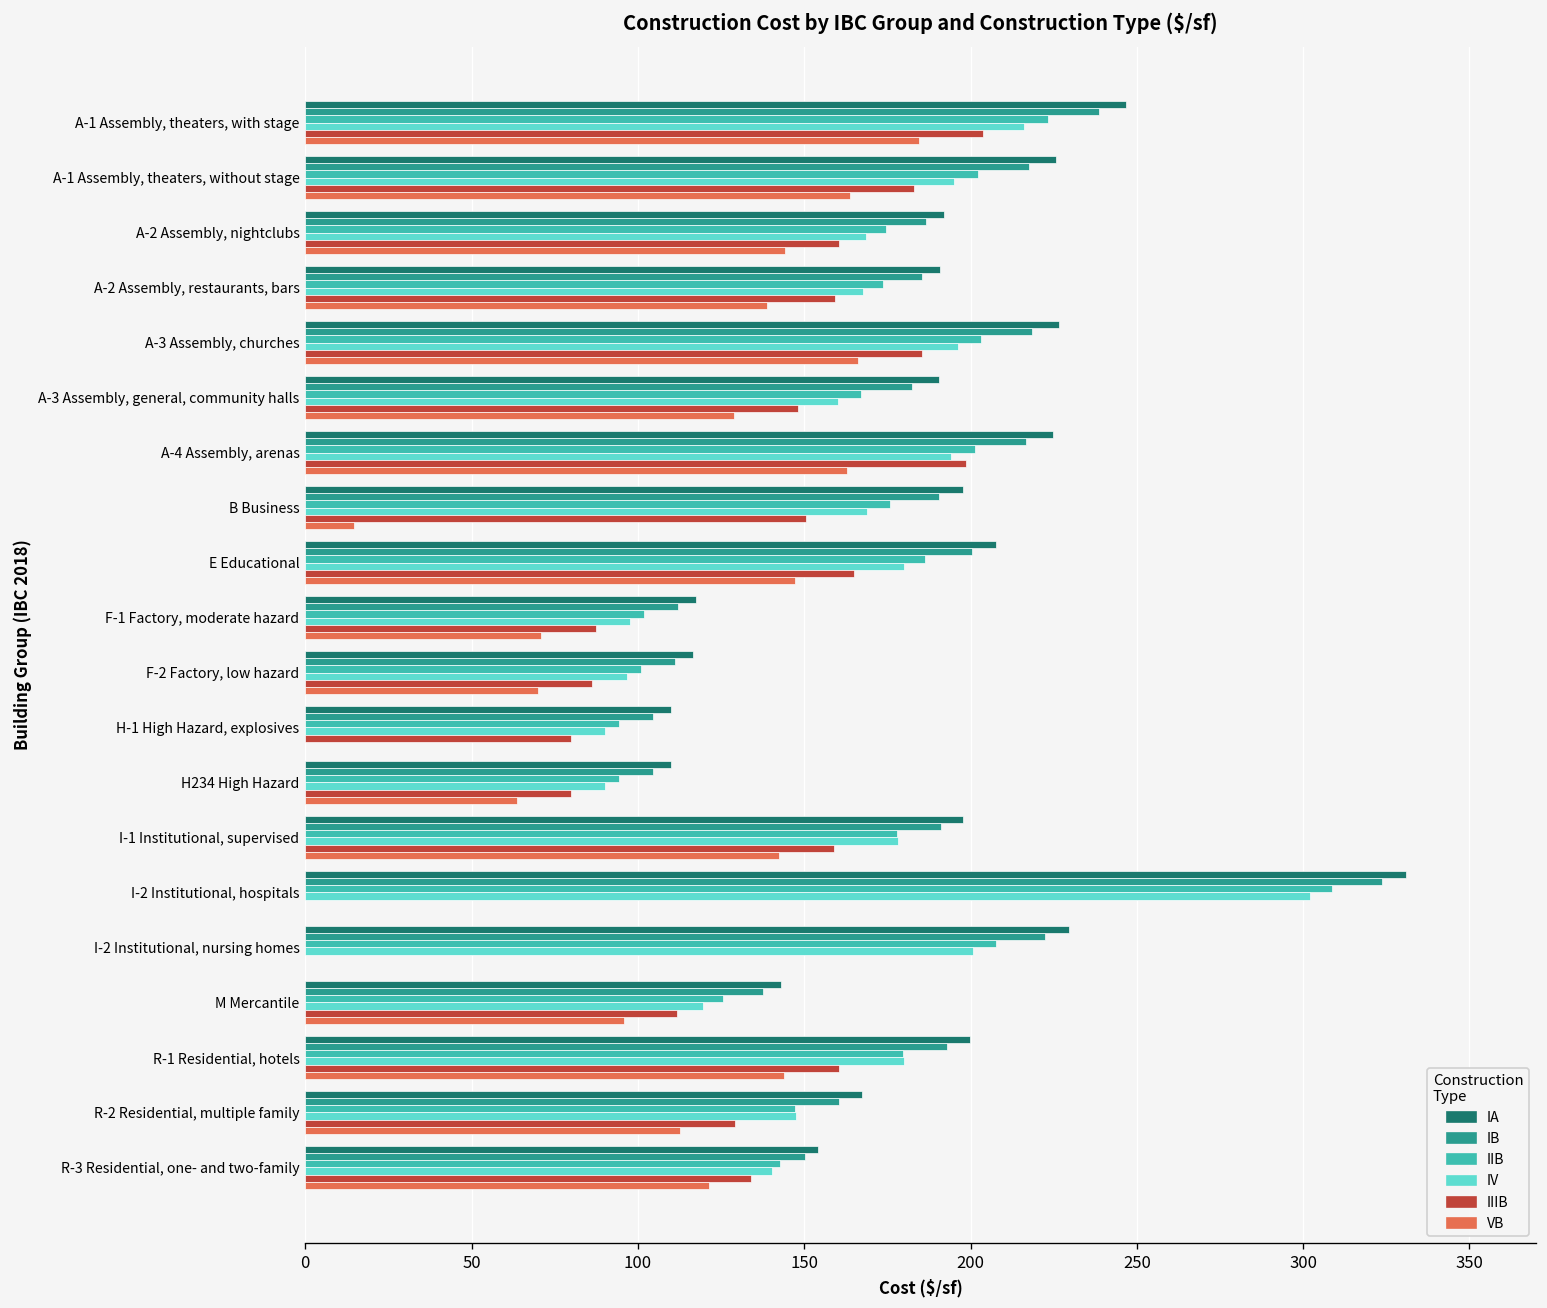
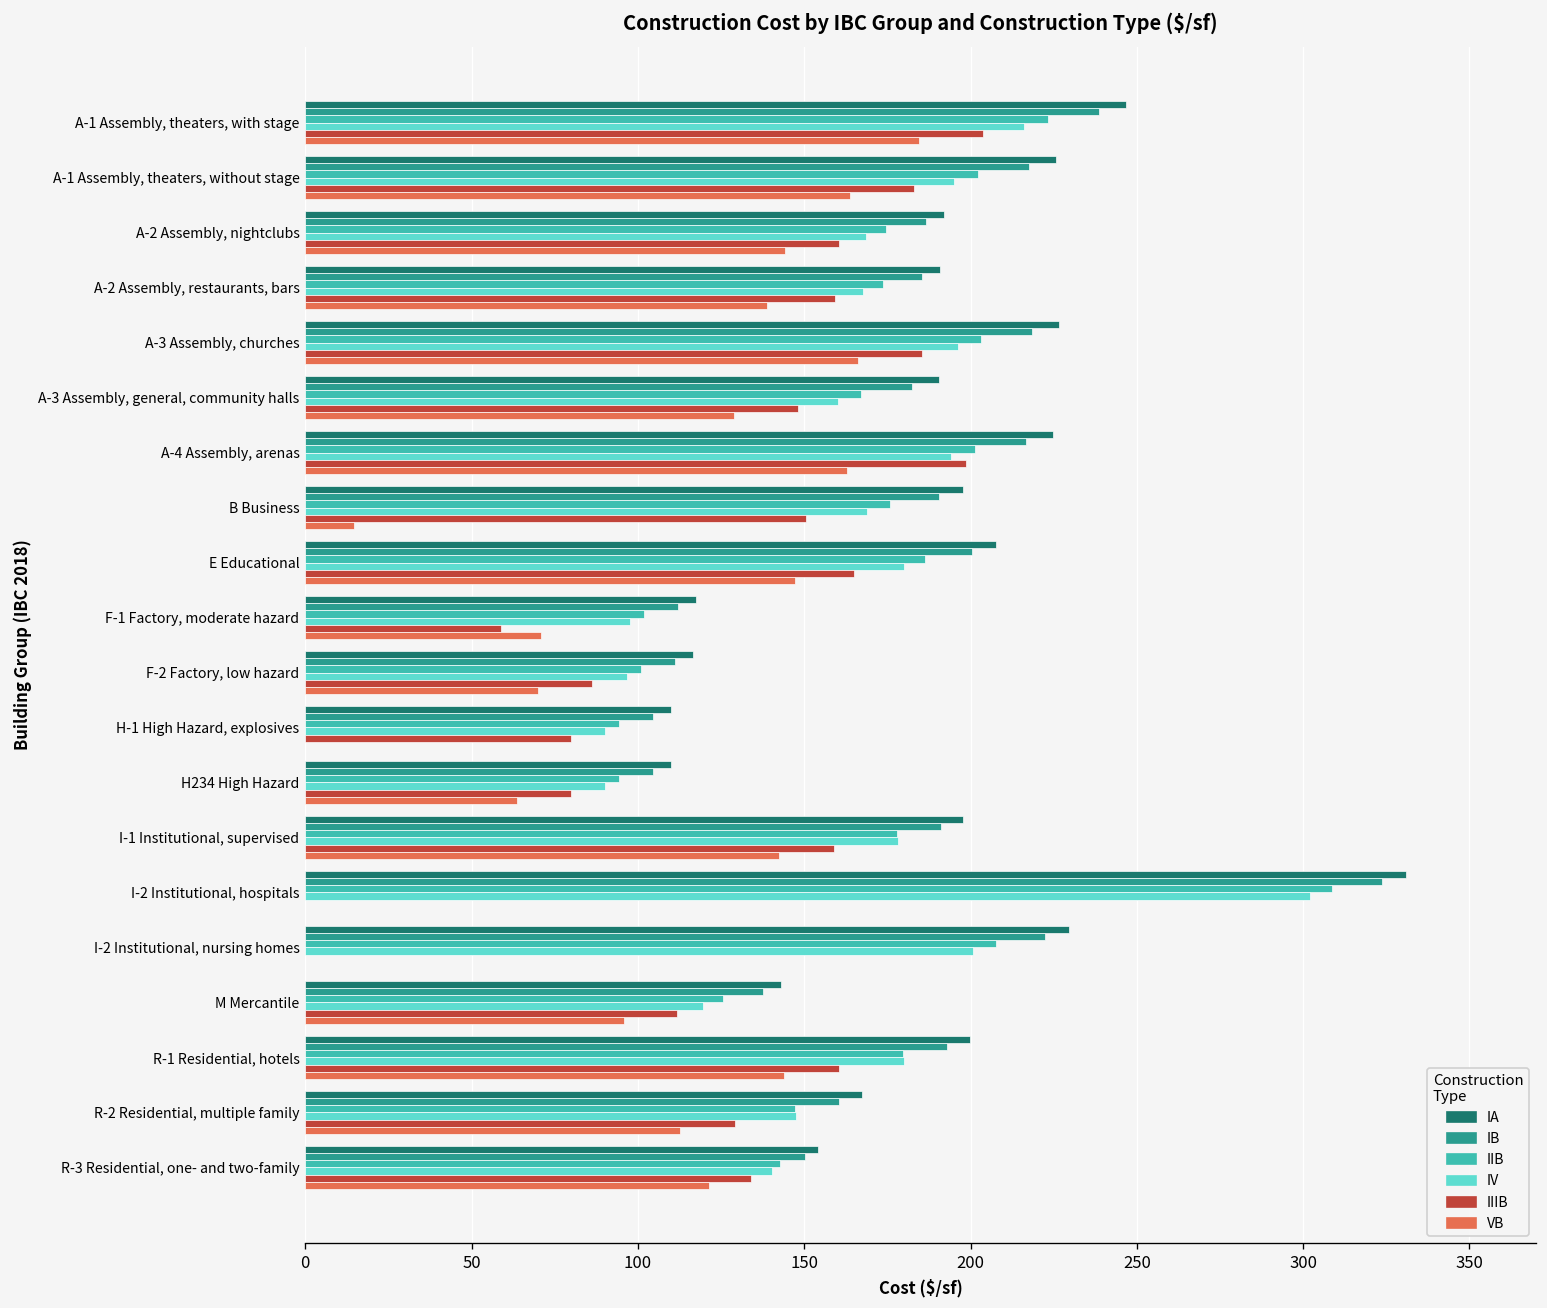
IIIB, F-1 Factory, moderate hazard: 87 -> 59
